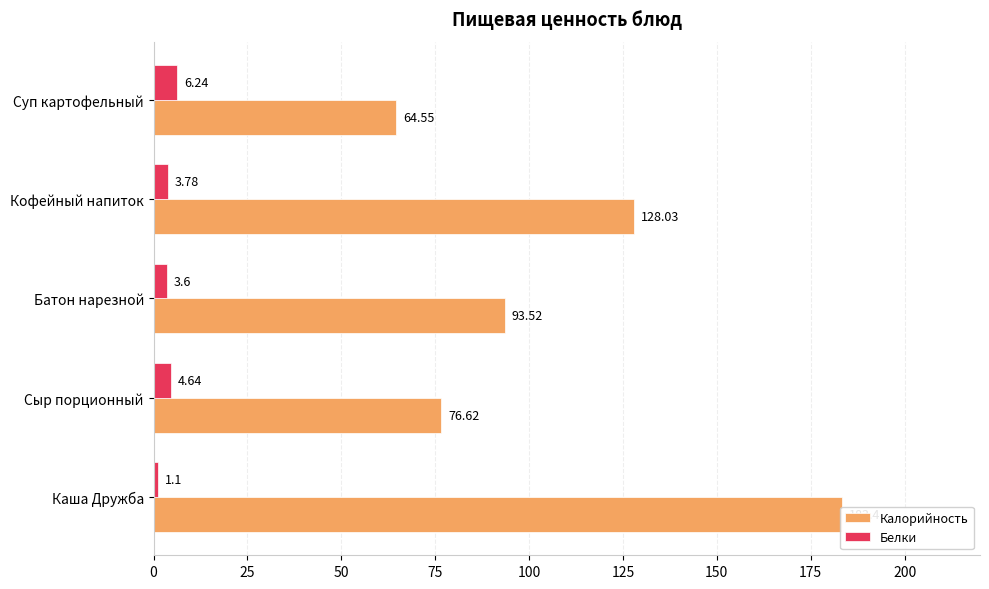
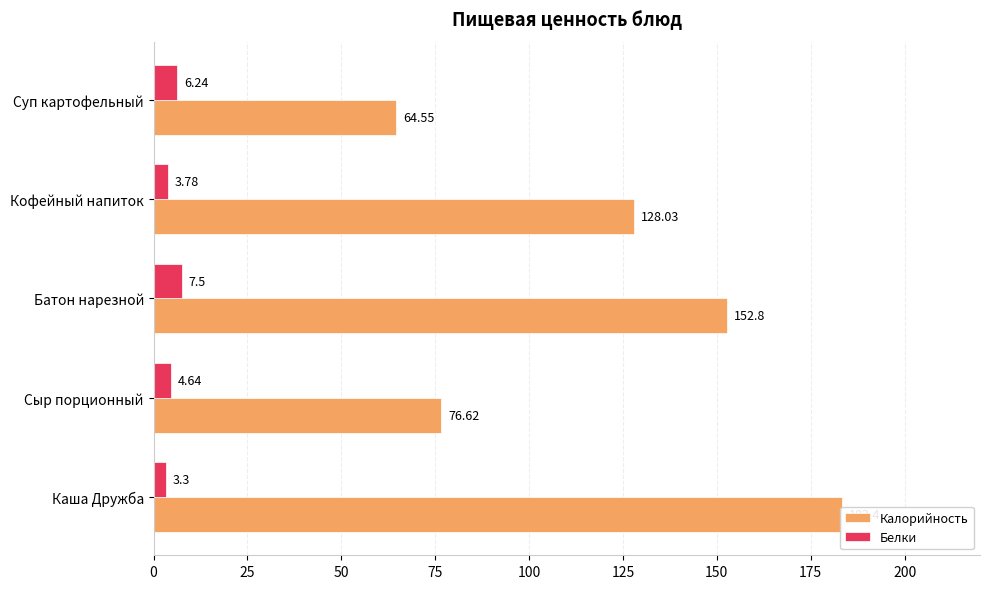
Белки, Батон нарезной: 3.6 -> 7.5
Калорийность, Батон нарезной: 93.52 -> 152.8
Белки, Каша Дружба: 1.1 -> 3.3
